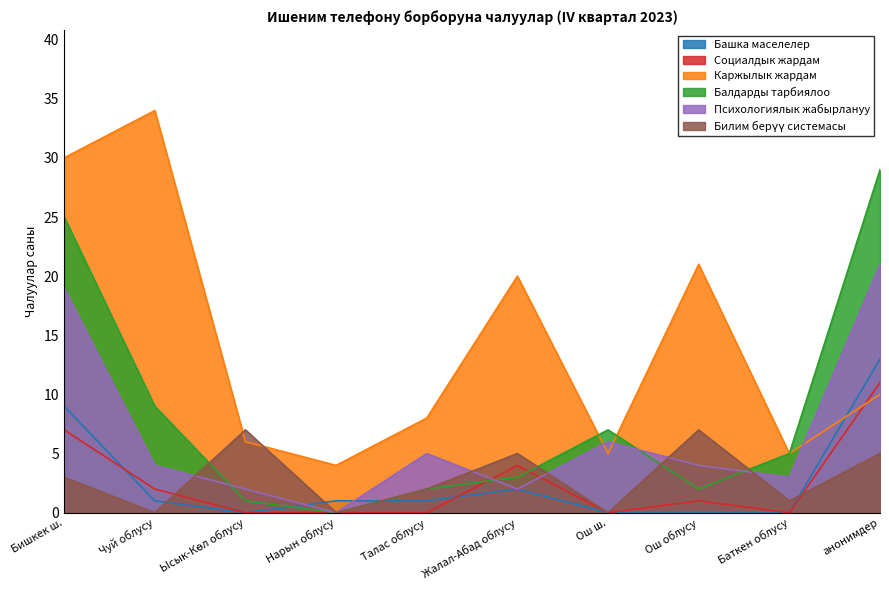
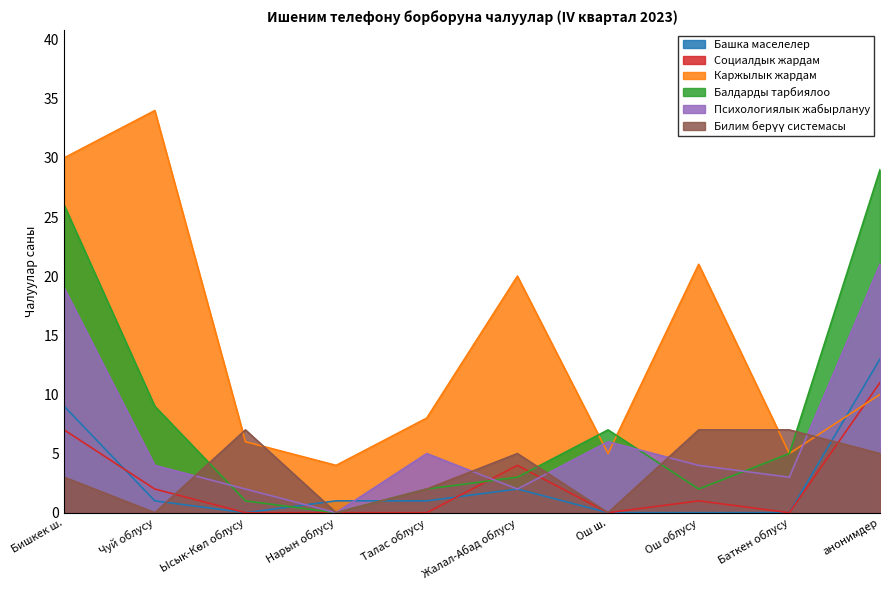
Балдарды тарбиялоо, Бишкек ш.: 25 -> 26
Билим берүү системасы, Баткен облусу: 1 -> 7
